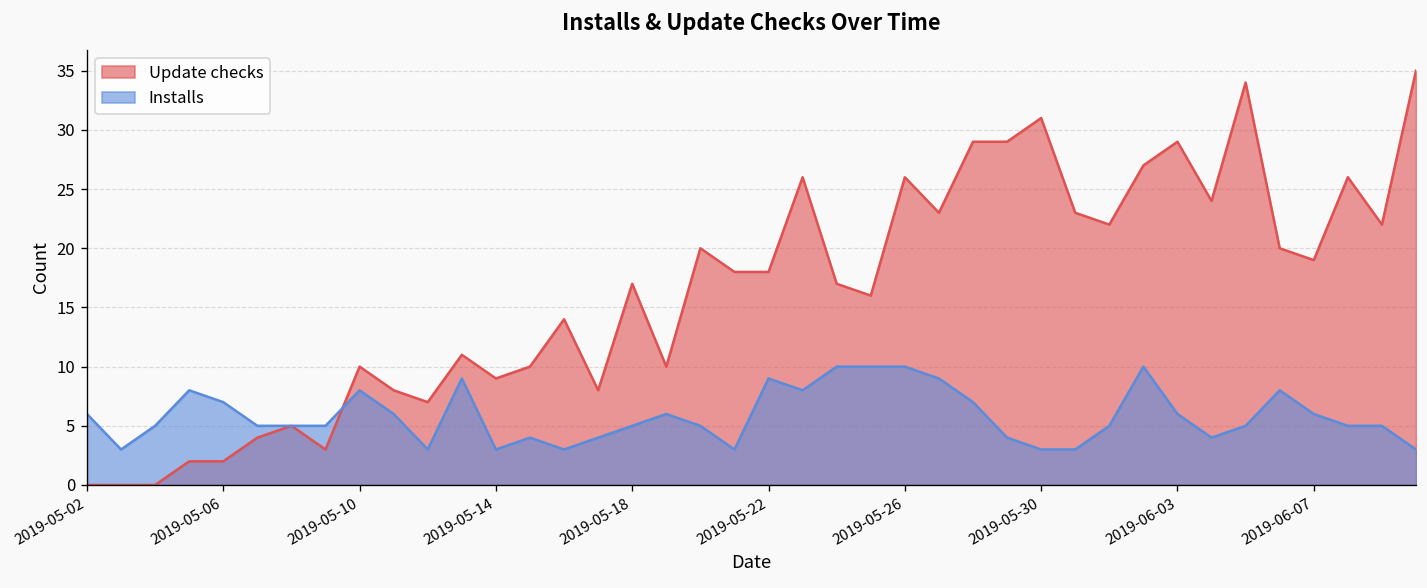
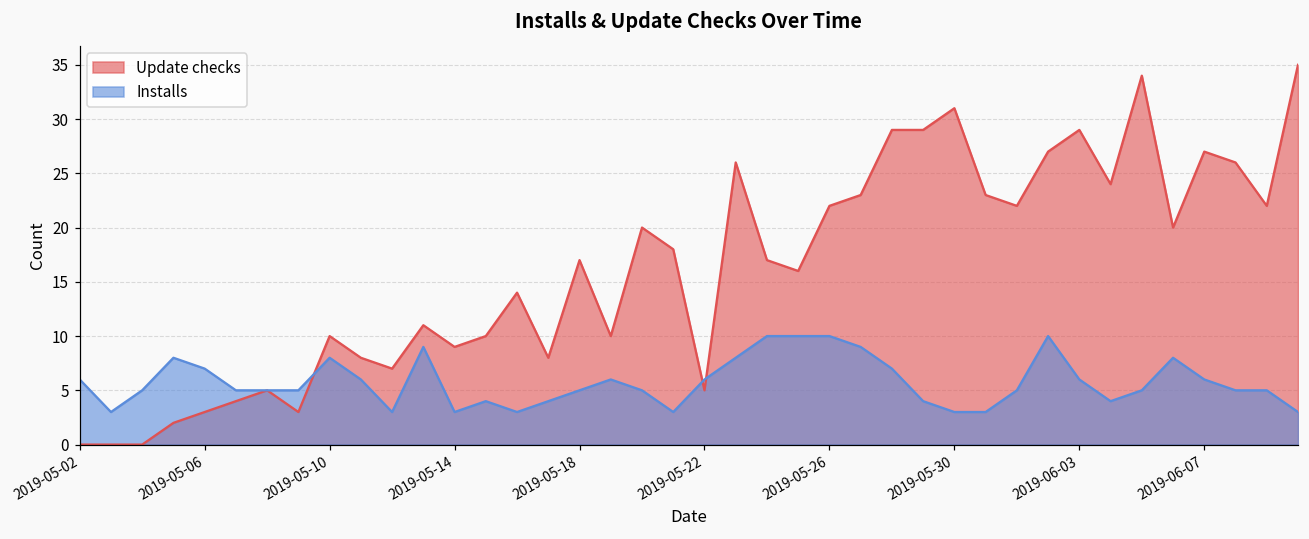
Update checks, 2019-05-06: 2 -> 3
Update checks, 2019-05-22: 18 -> 5
Installs, 2019-05-22: 9 -> 6
Update checks, 2019-05-26: 26 -> 22
Update checks, 2019-06-07: 19 -> 27
